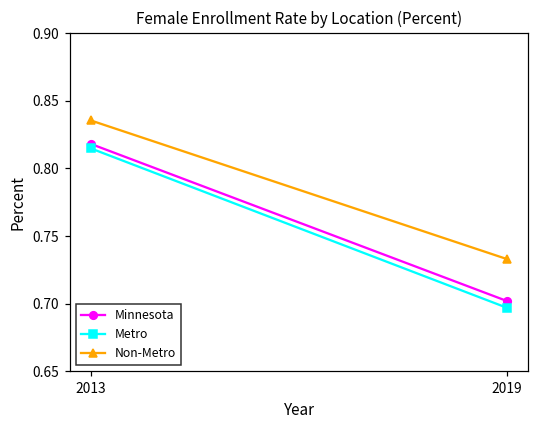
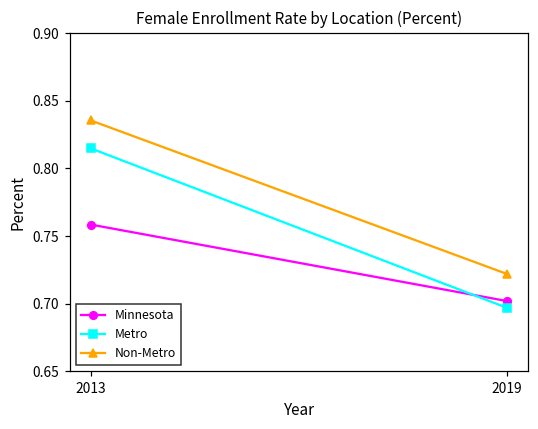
Minnesota, 2013: 0.818 -> 0.759
Non-Metro, 2019: 0.733 -> 0.722
